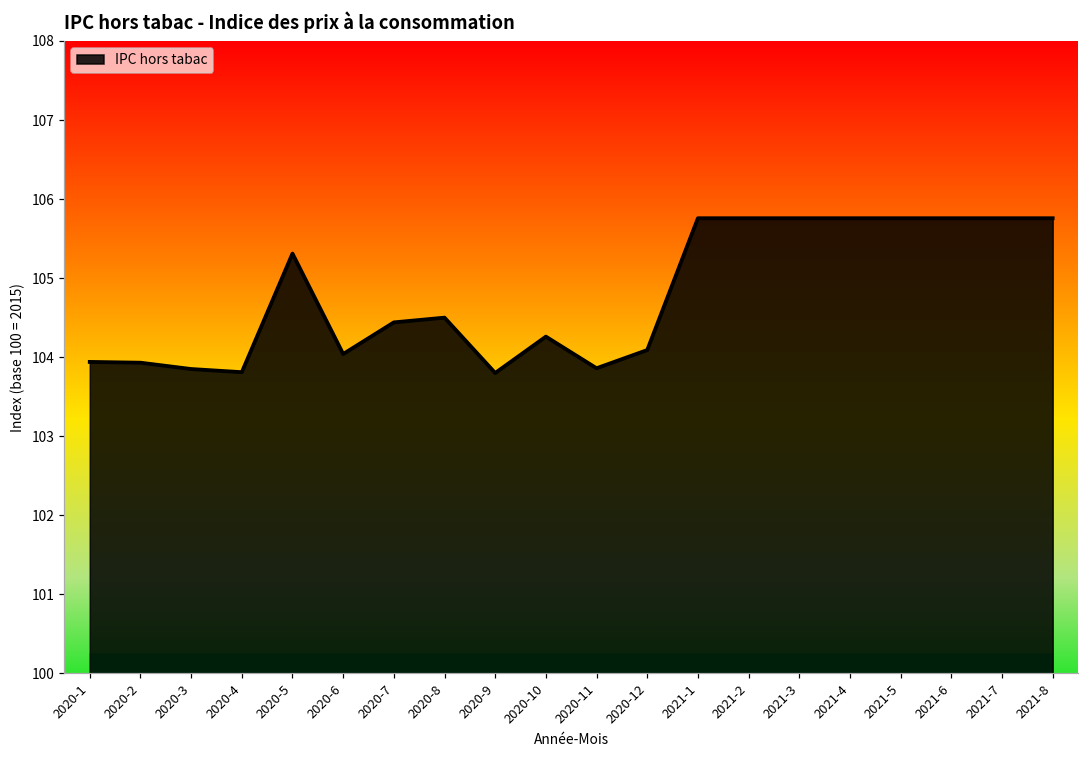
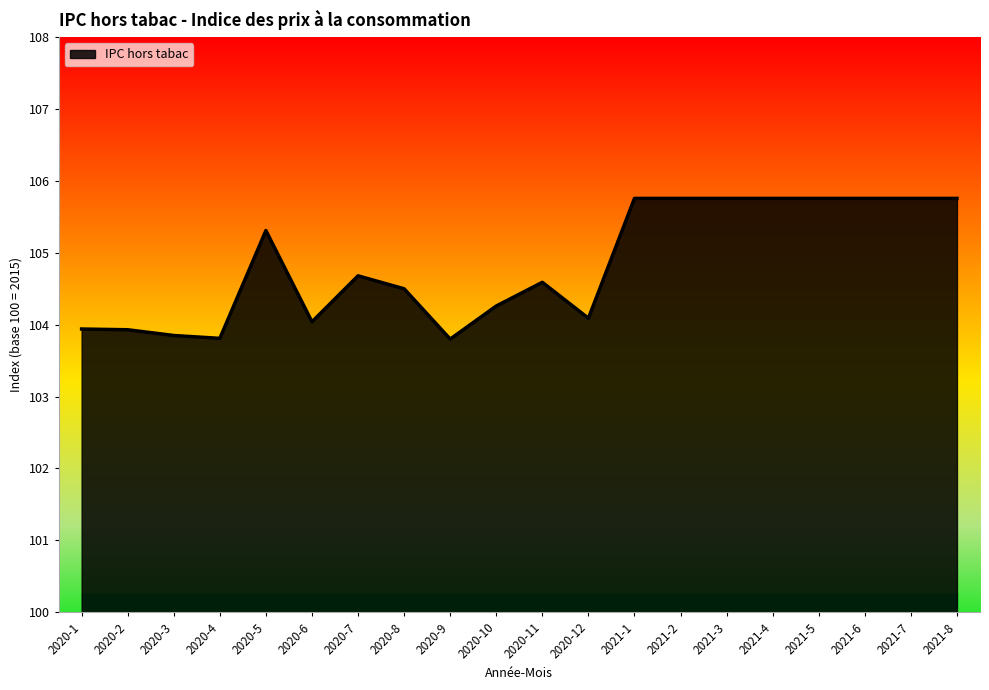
IPC hors tabac, 2020-7: 104.4 -> 104.7
IPC hors tabac, 2020-11: 103.9 -> 104.6
